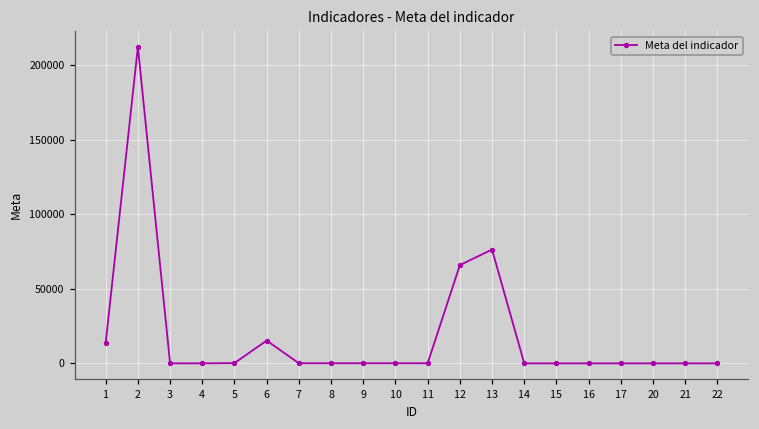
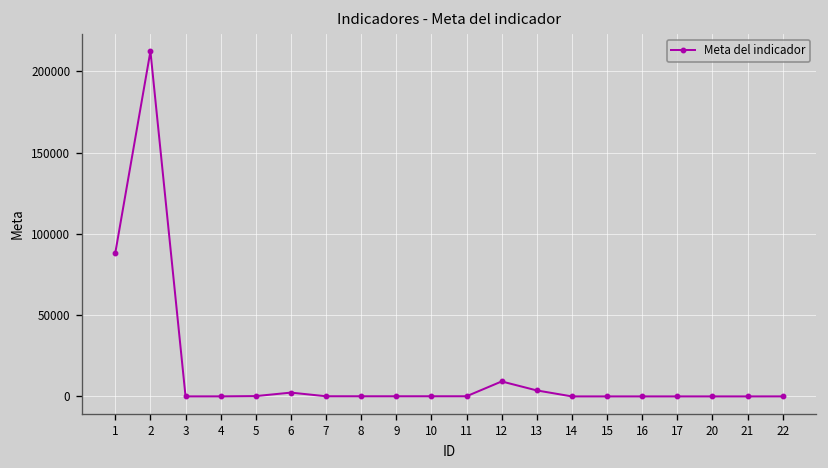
1: 14000 -> 88000
6: 15000 -> 2000
12: 66000 -> 9000
13: 76000 -> 4000
